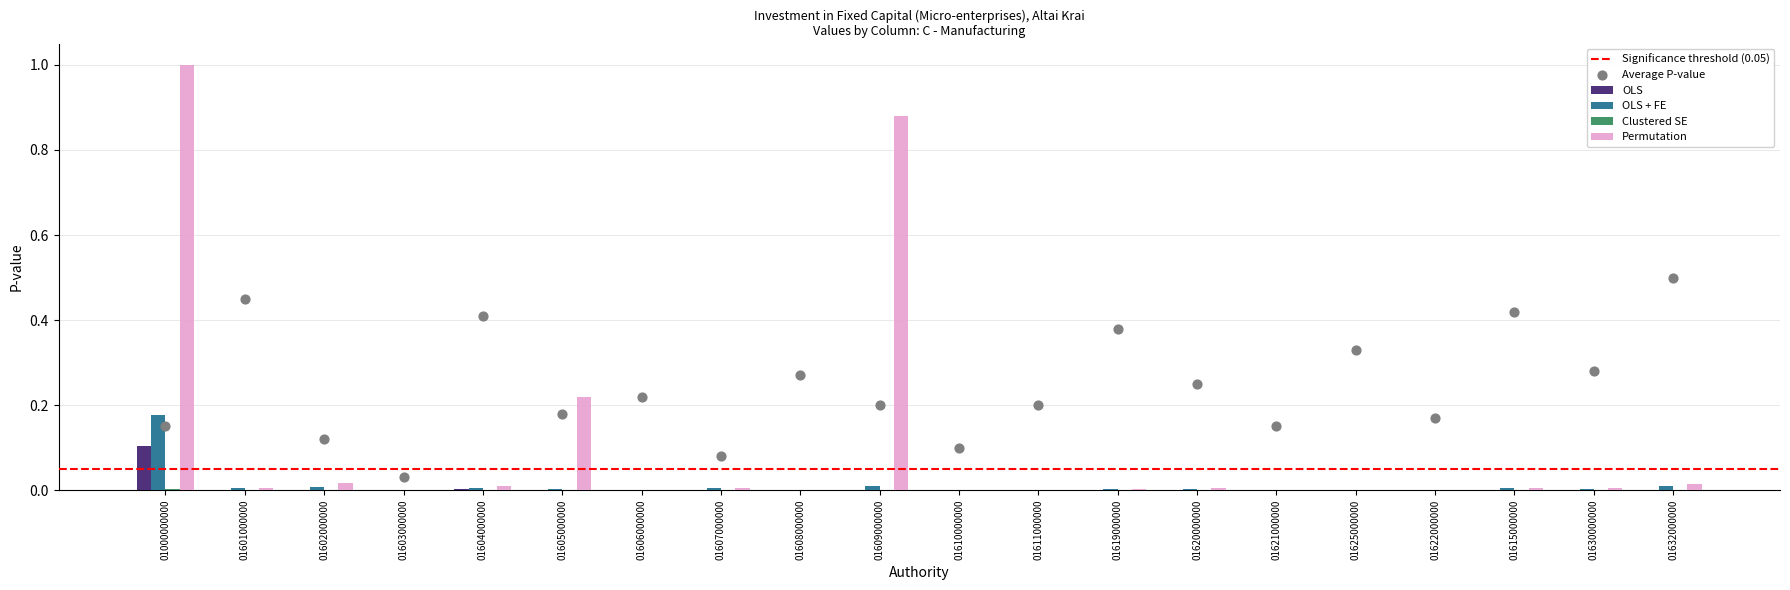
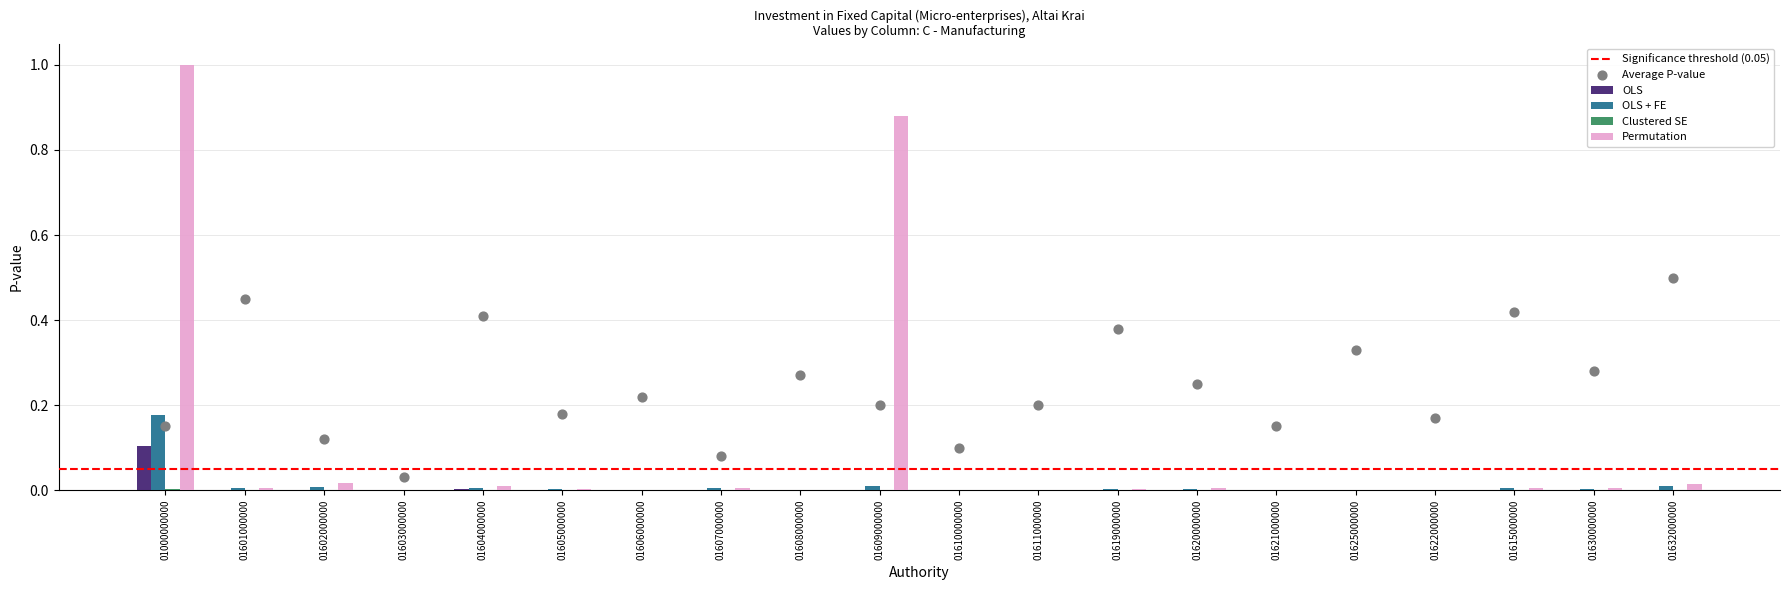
Permutation, 01605000000: 0.22 -> 0.00
